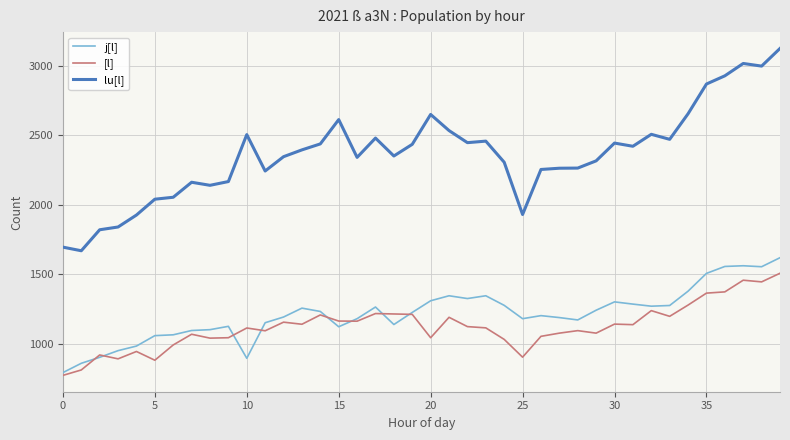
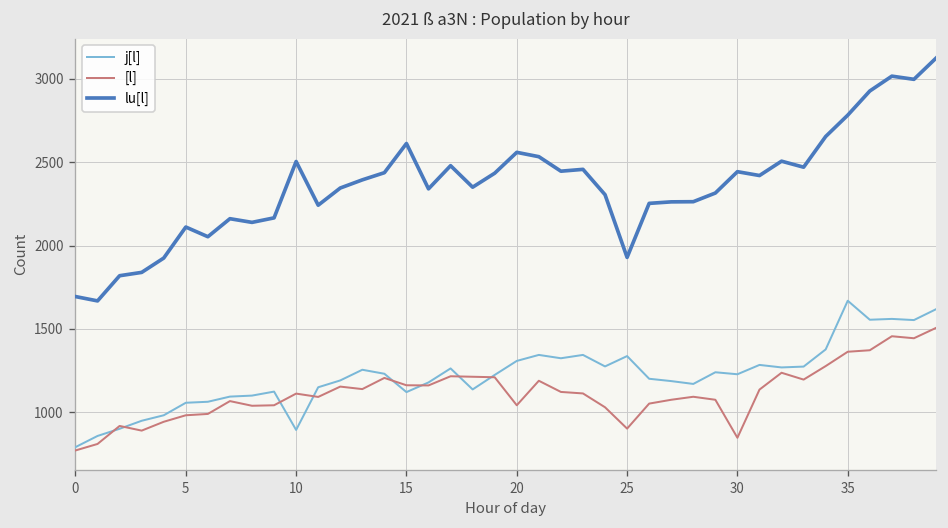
[l], 5: 880 -> 980
lu[l], 5: 2040 -> 2110
lu[l], 20: 2650 -> 2560
j[l], 25: 1180 -> 1340
j[l], 30: 1300 -> 1230
[l], 30: 1140 -> 850
j[l], 35: 1510 -> 1670
lu[l], 35: 2870 -> 2780
